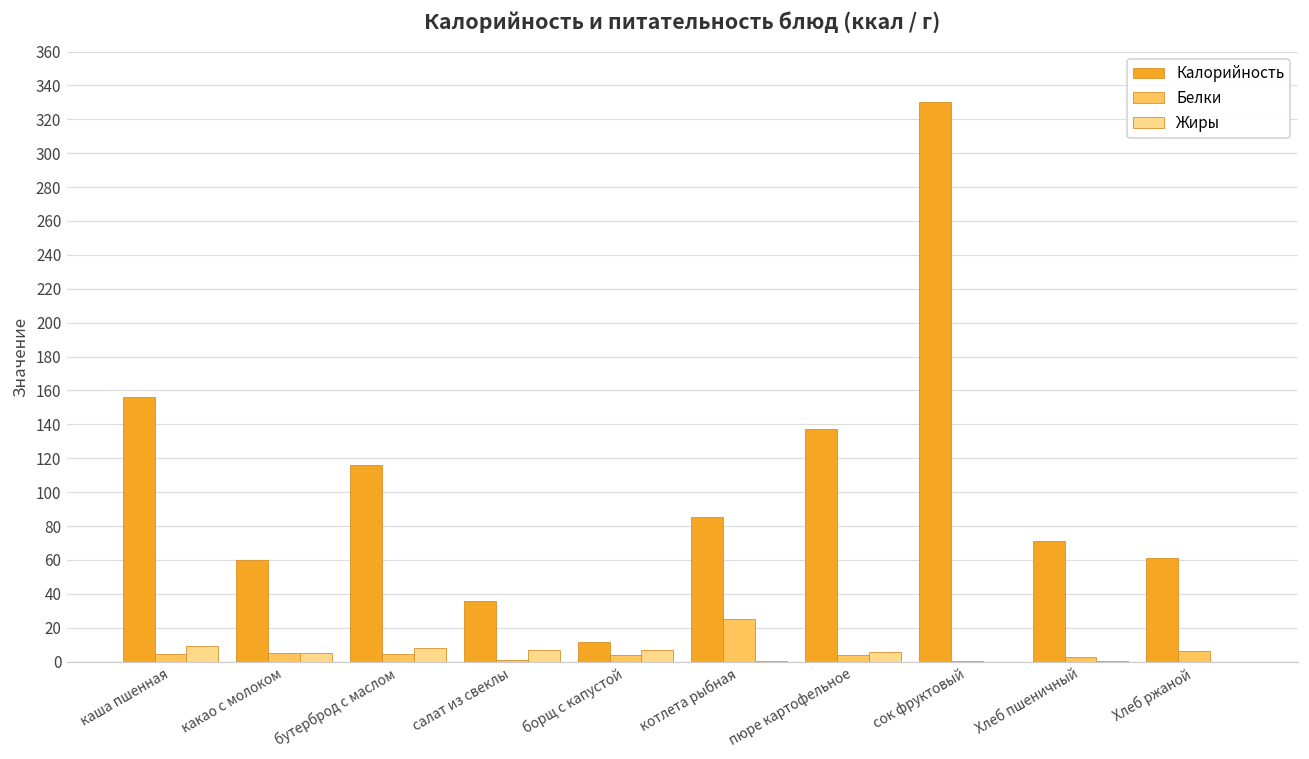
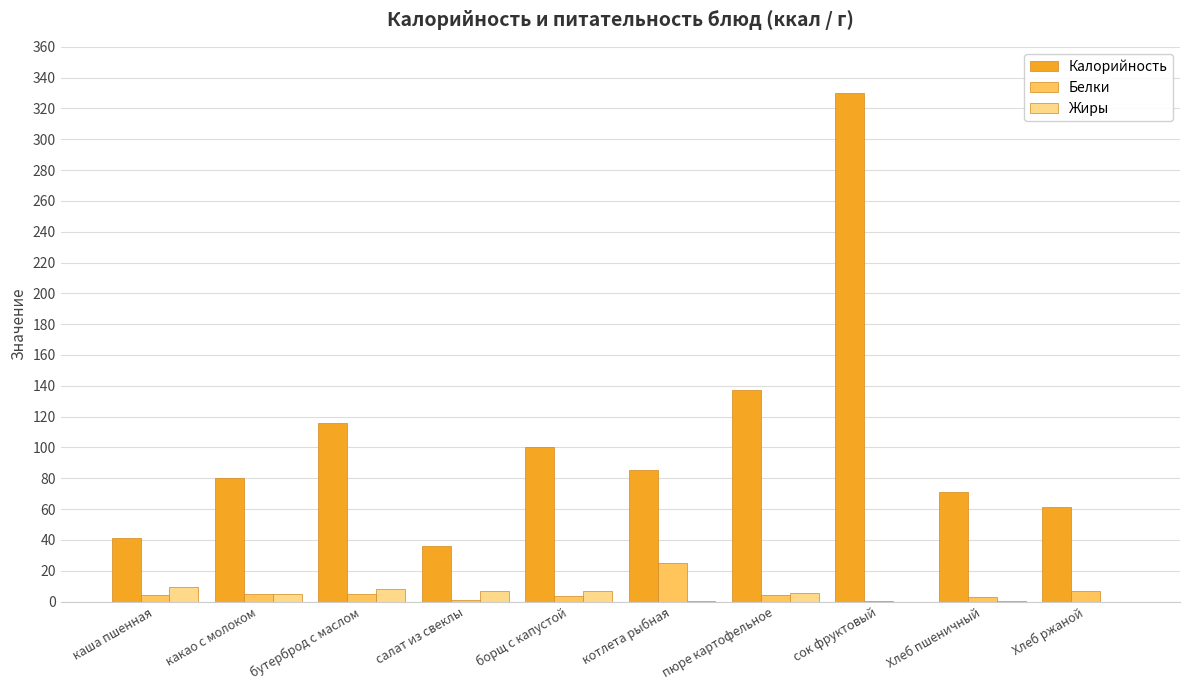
Калорийность, каша пшенная: 156 -> 41
Калорийность, какао с молоком: 60 -> 80
Калорийность, борщ с капустой: 12 -> 100
